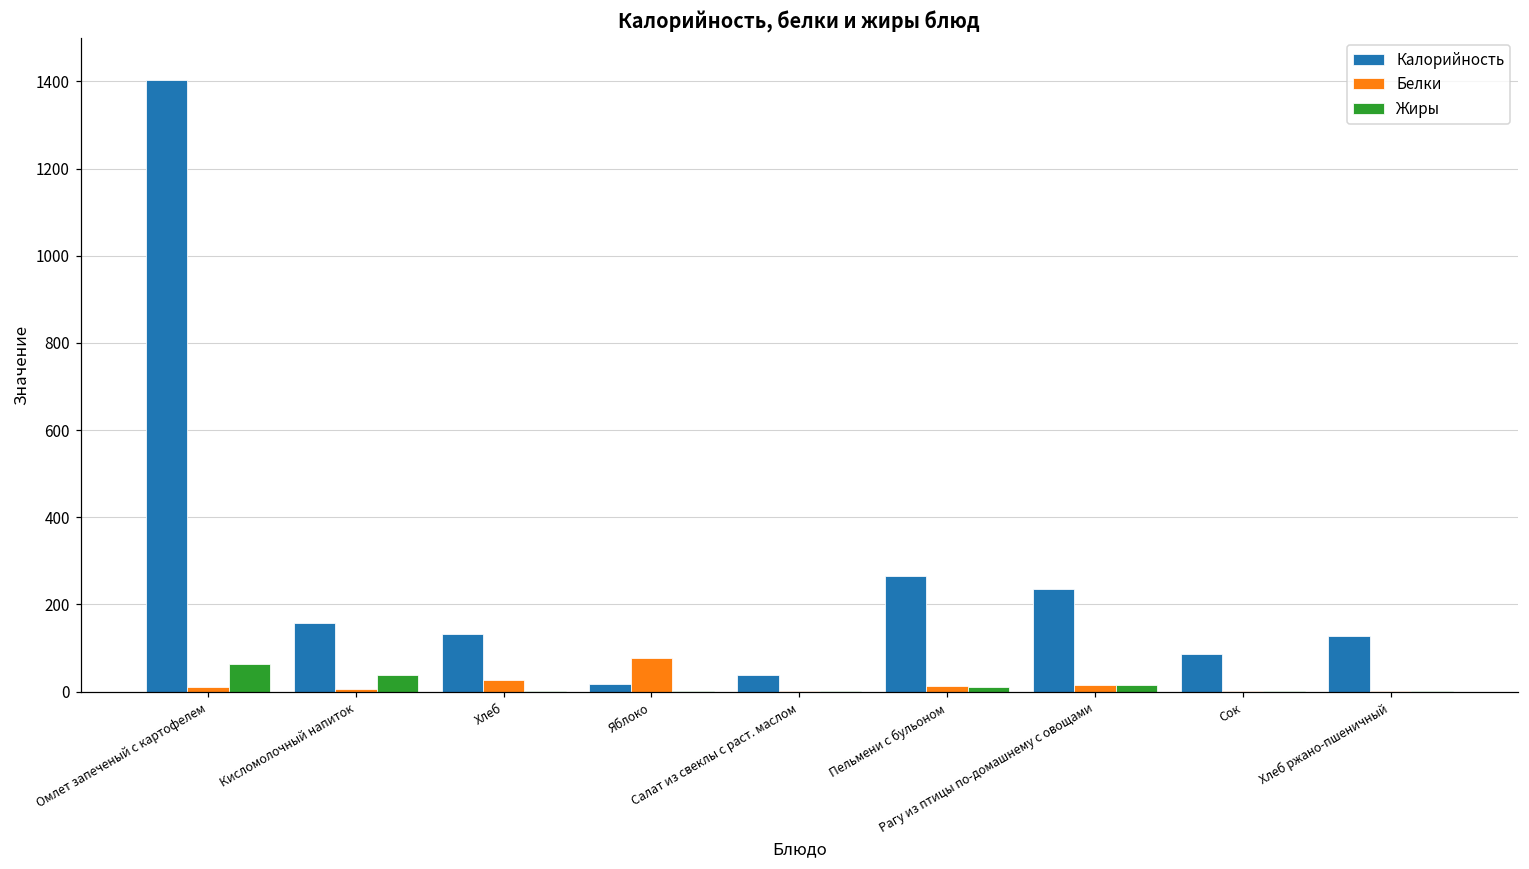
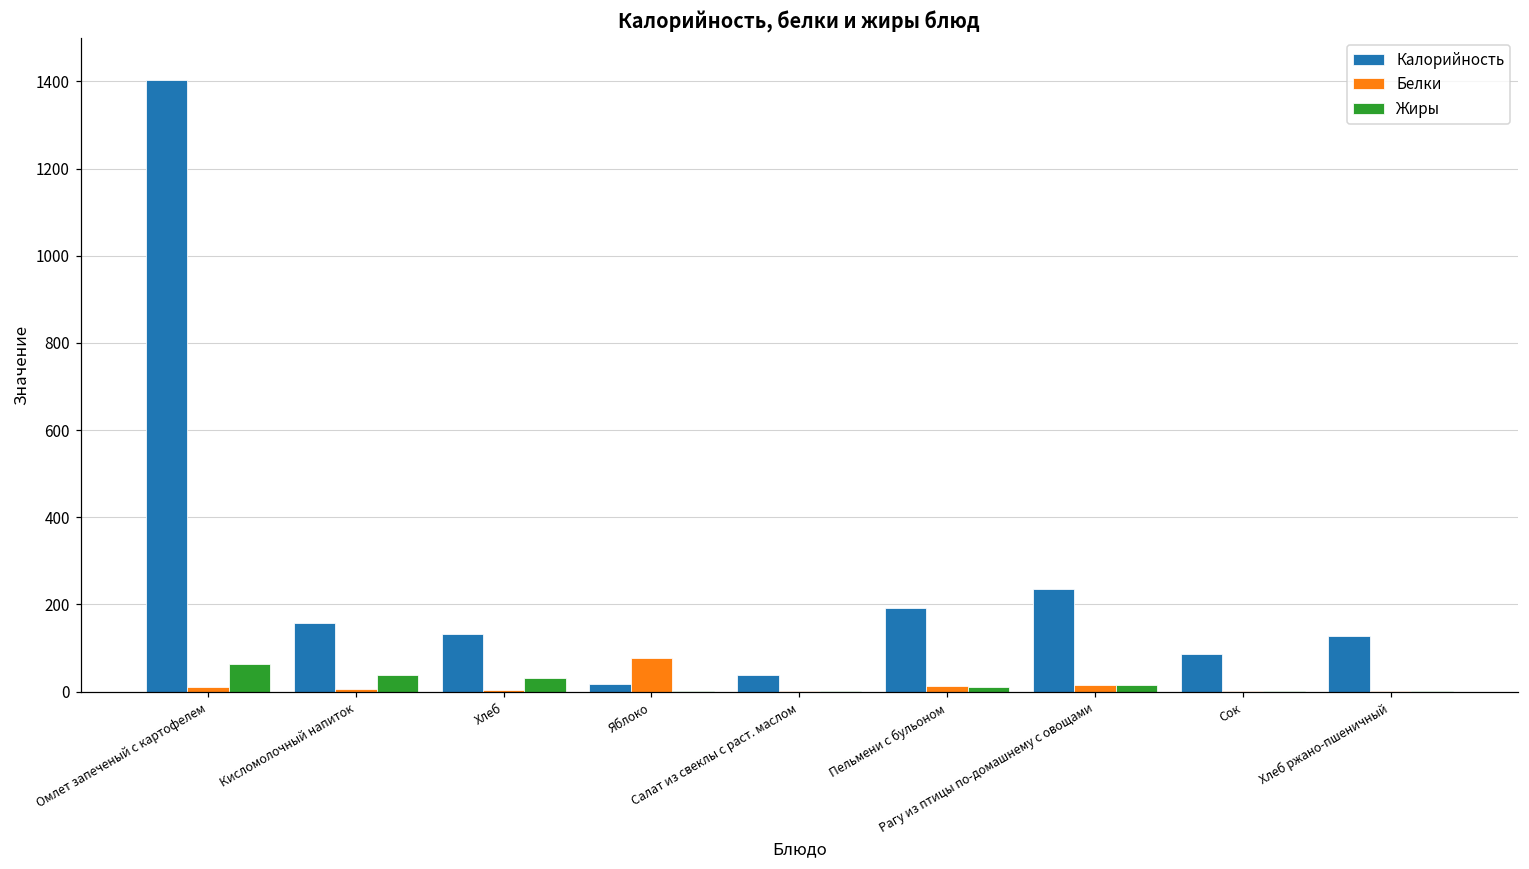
Белки, Хлеб: 30 -> 0
Жиры, Хлеб: 0 -> 30
Калорийность, Пельмени с бульоном: 260 -> 190
